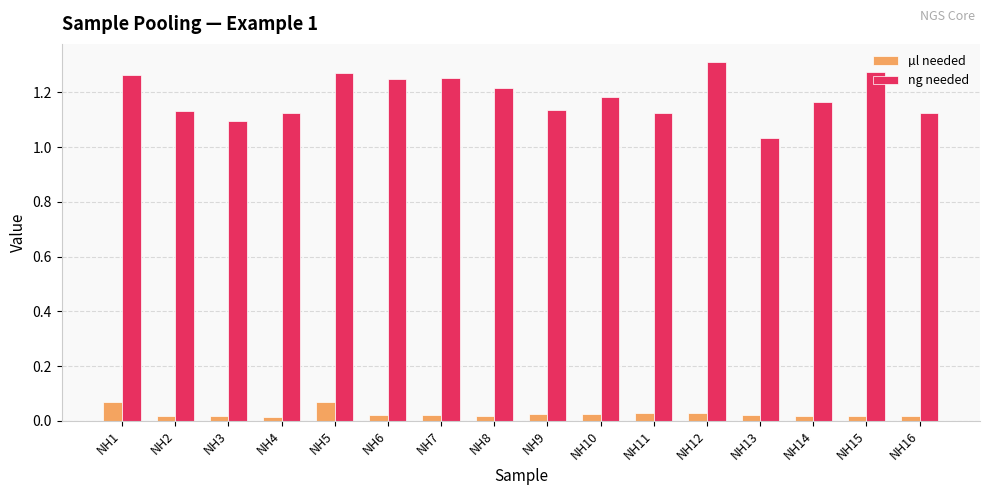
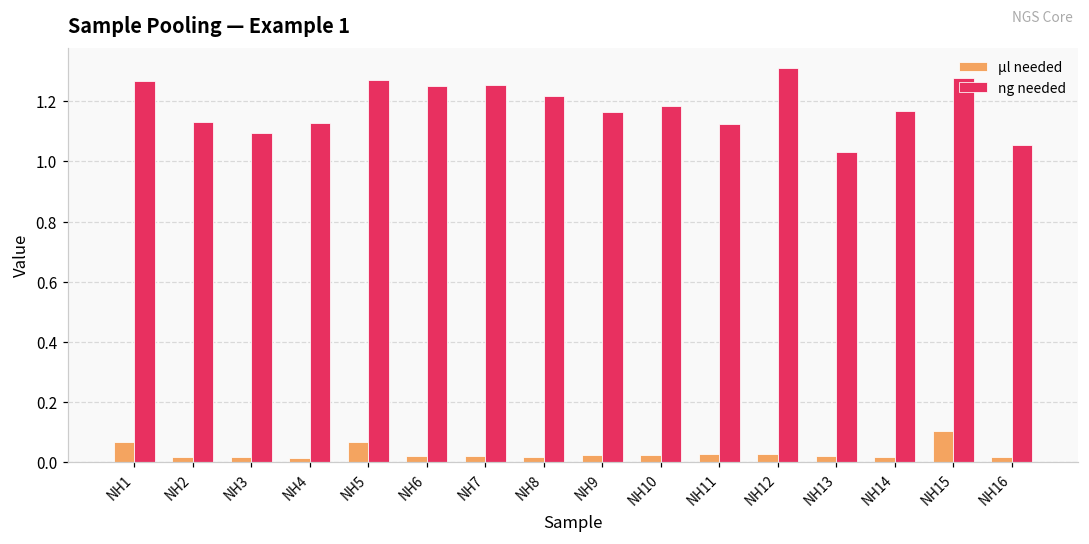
ng needed, NH9: 1.14 -> 1.17
µl needed, NH15: 0.02 -> 0.10
ng needed, NH16: 1.13 -> 1.05
